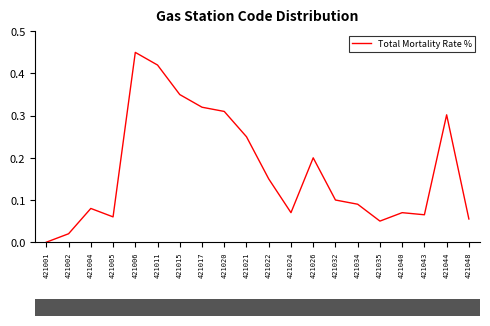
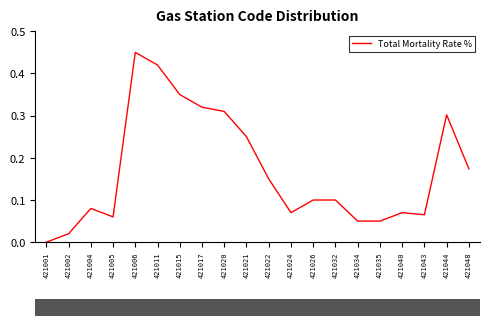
421026: 0.2 -> 0.1
421034: 0.09 -> 0.05
421048: 0.06 -> 0.17
